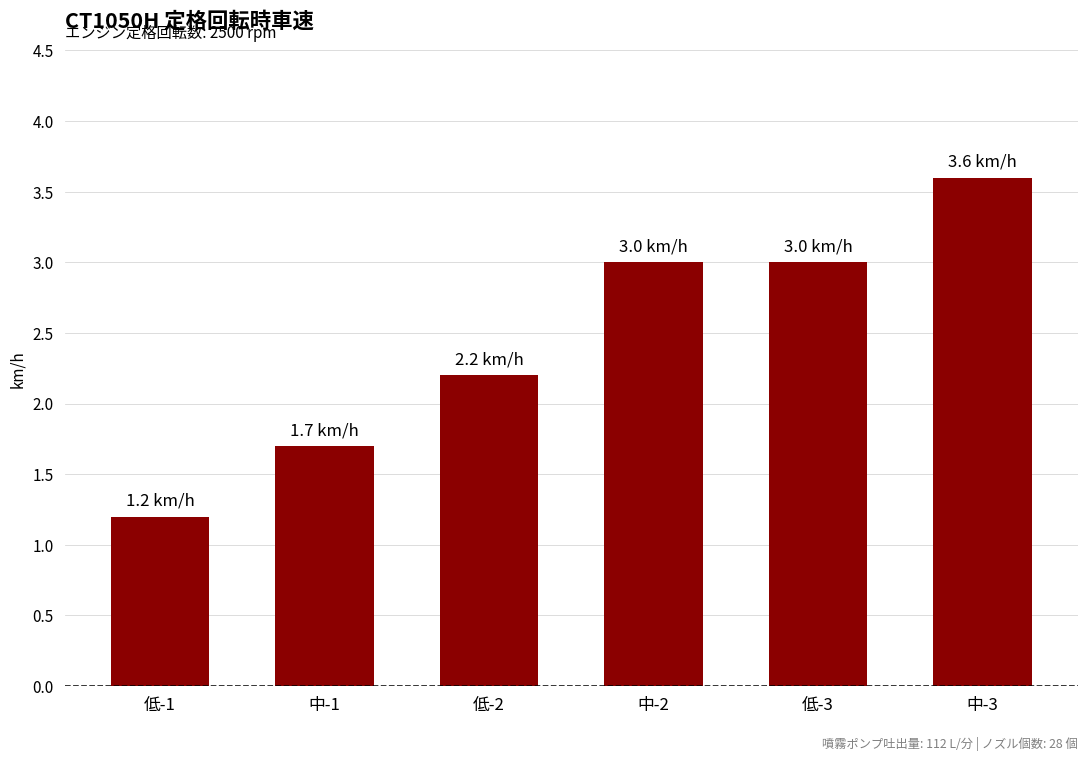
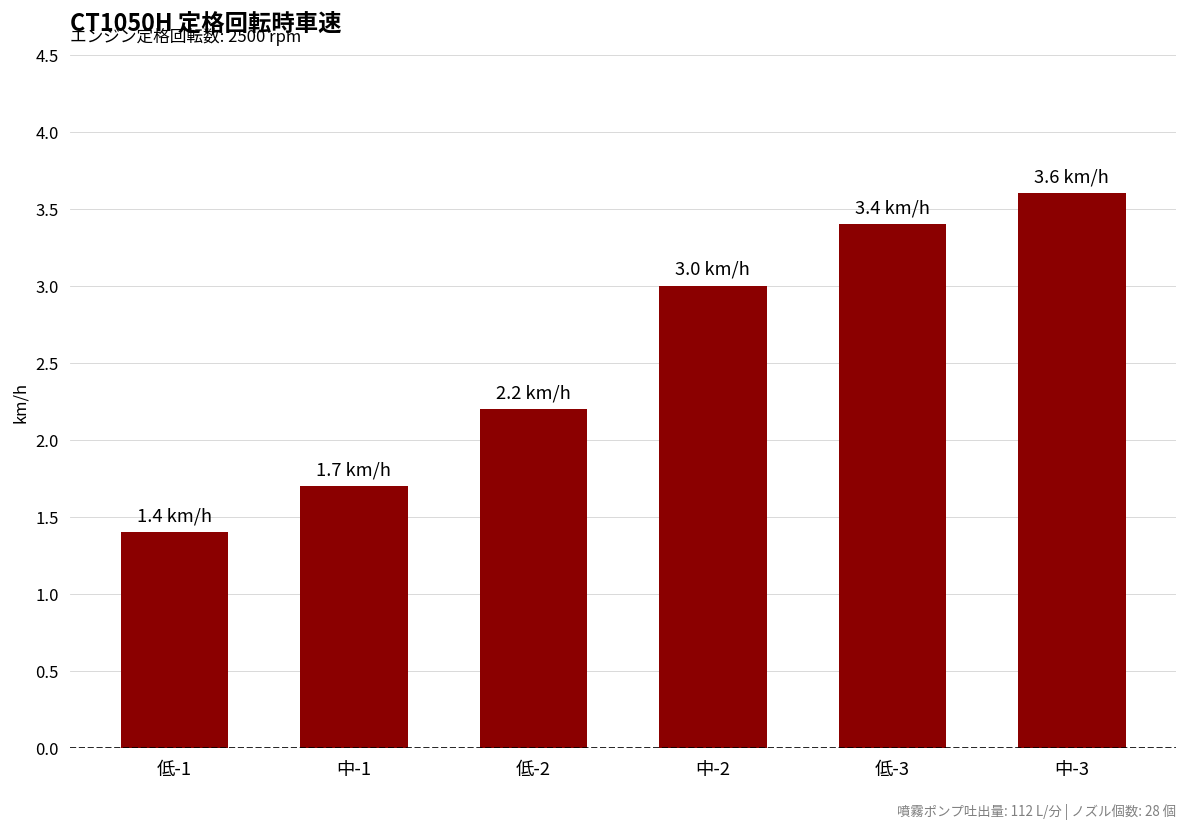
低-1: 1.2 -> 1.4
低-3: 3.0 -> 3.4
